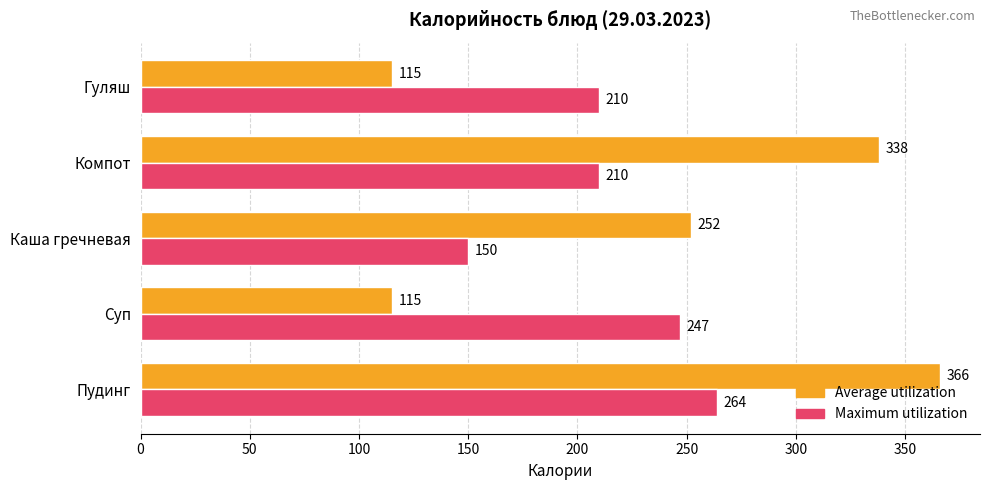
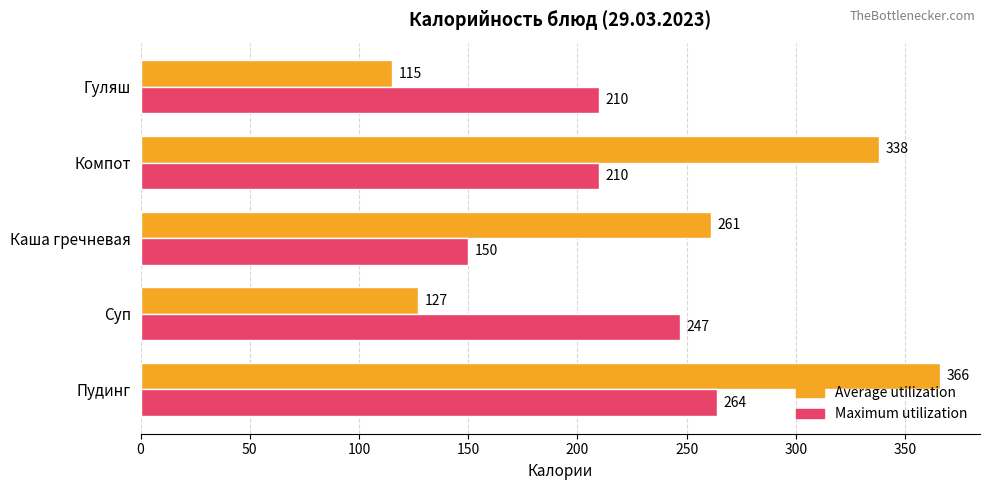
Average utilization, Каша гречневая: 252 -> 261
Average utilization, Суп: 115 -> 127
